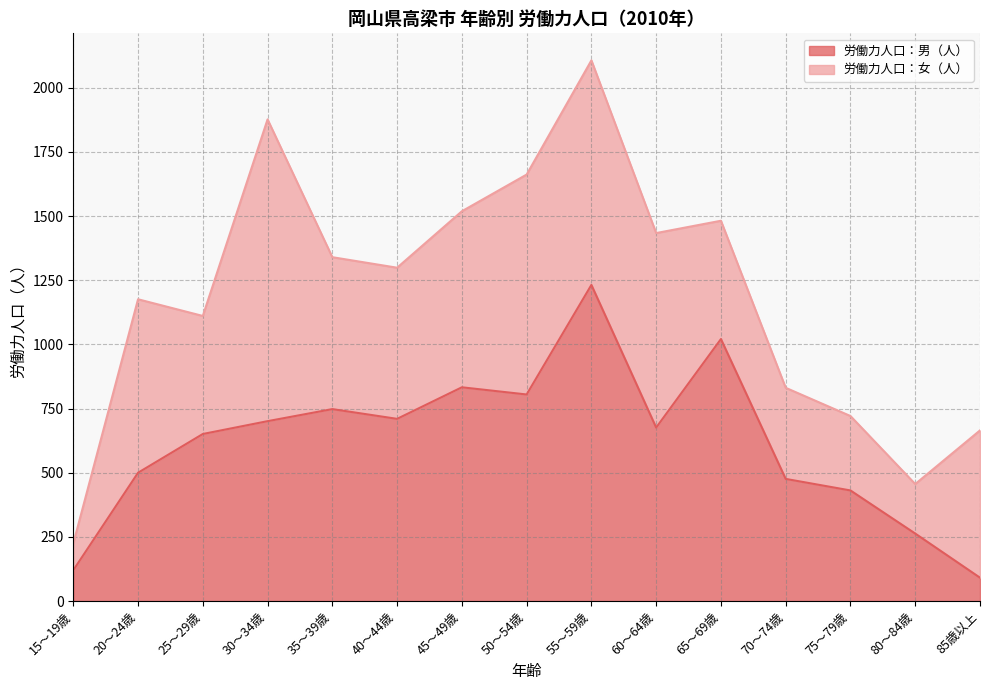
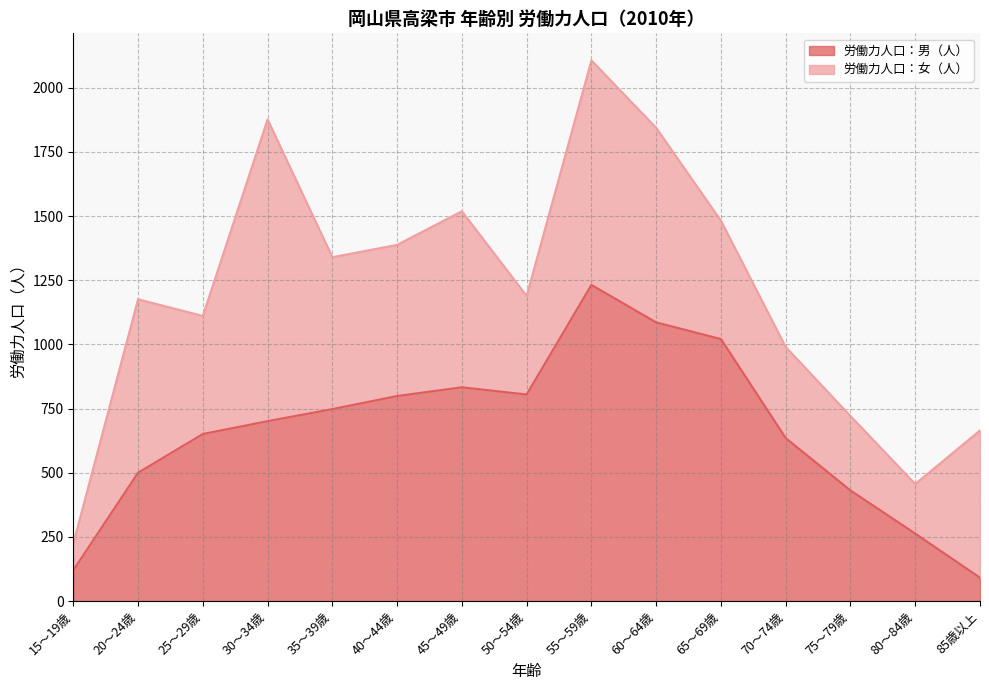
労働力人口：男（人）, 40～44歳: 710 -> 800
労働力人口：女（人）, 50～54歳: 860 -> 380
労働力人口：男（人）, 60～64歳: 680 -> 1090
労働力人口：男（人）, 70～74歳: 480 -> 640
